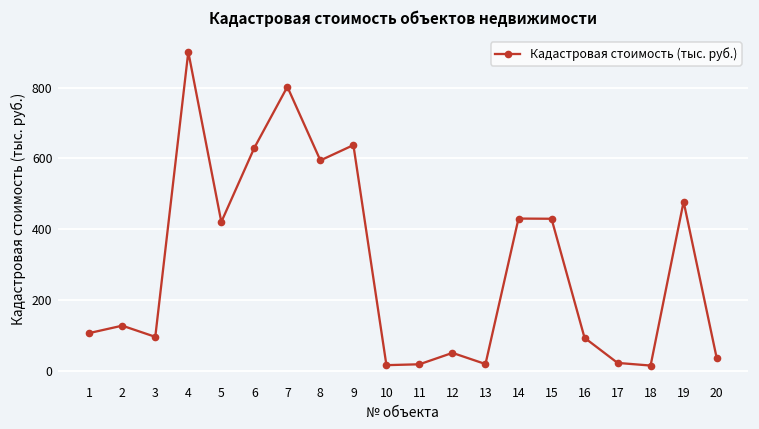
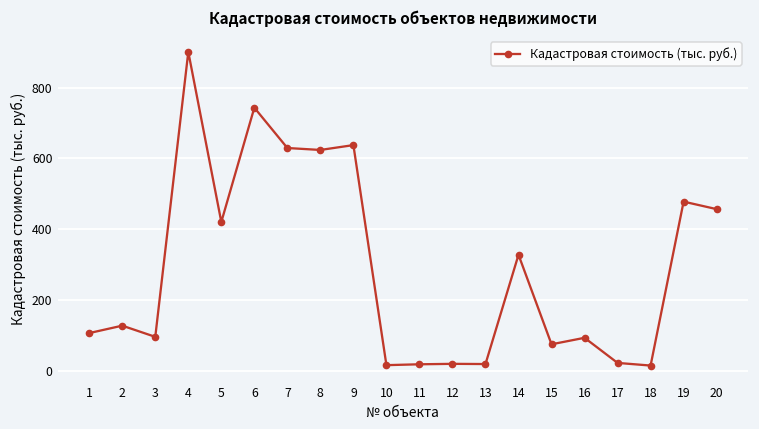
6: 630 -> 740
7: 800 -> 630
8: 590 -> 620
12: 50 -> 20
14: 430 -> 330
15: 430 -> 80
20: 40 -> 460
